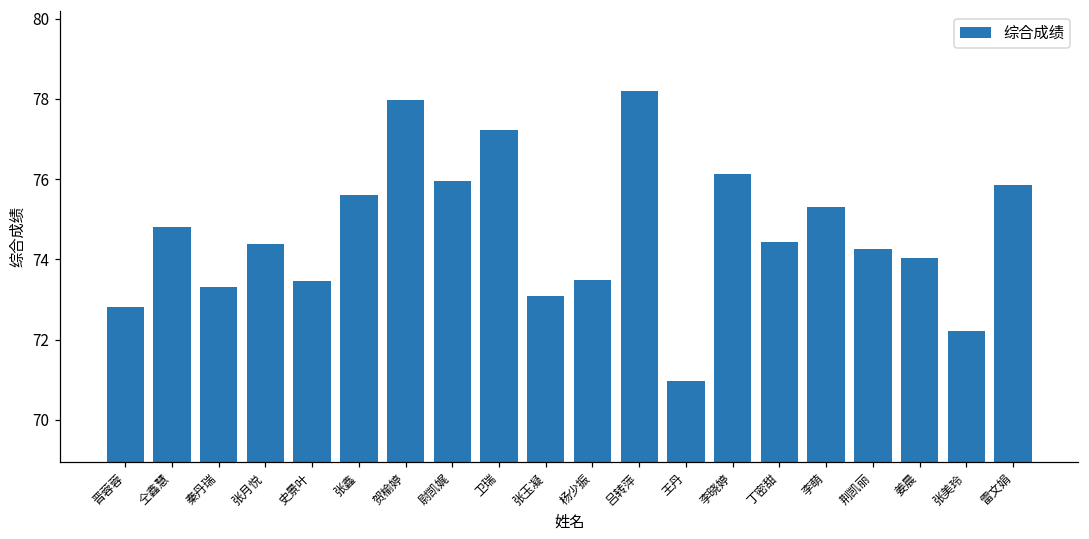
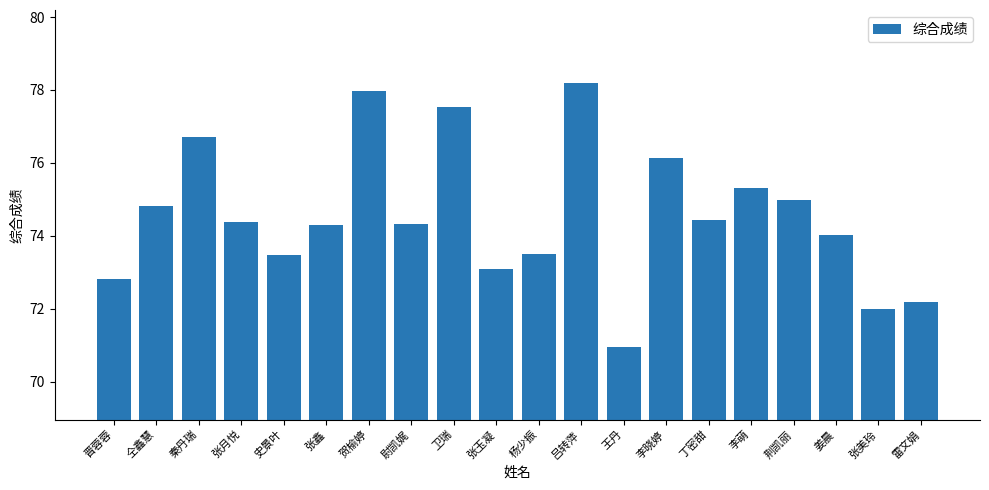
秦丹瑞: 73.3 -> 76.7
张鑫: 75.6 -> 74.3
尉凯娓: 76.0 -> 74.3
卫瑞: 77.2 -> 77.5
荆凯丽: 74.3 -> 75.0
张美玲: 72.2 -> 72.0
雷文娟: 75.9 -> 72.2
